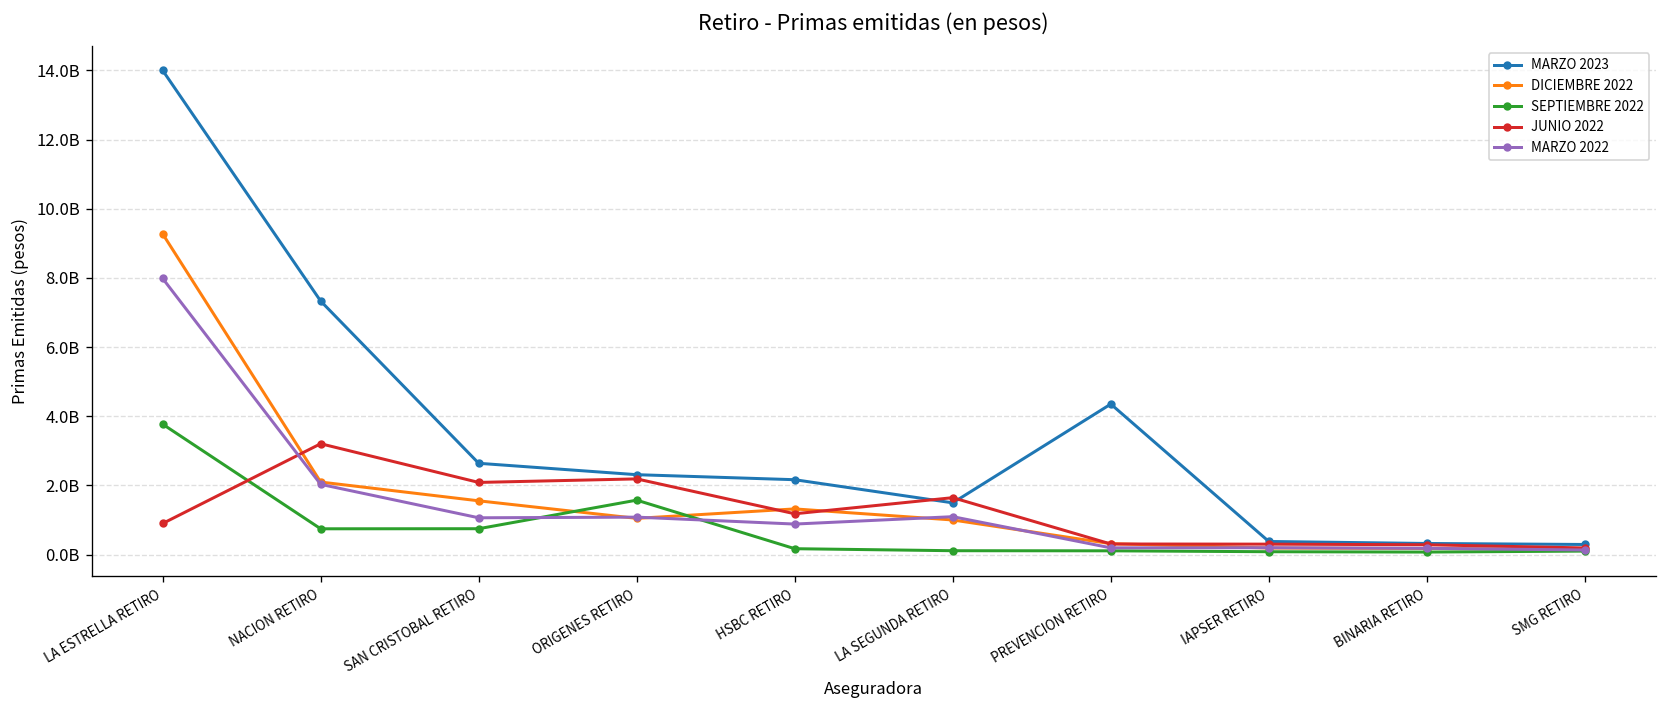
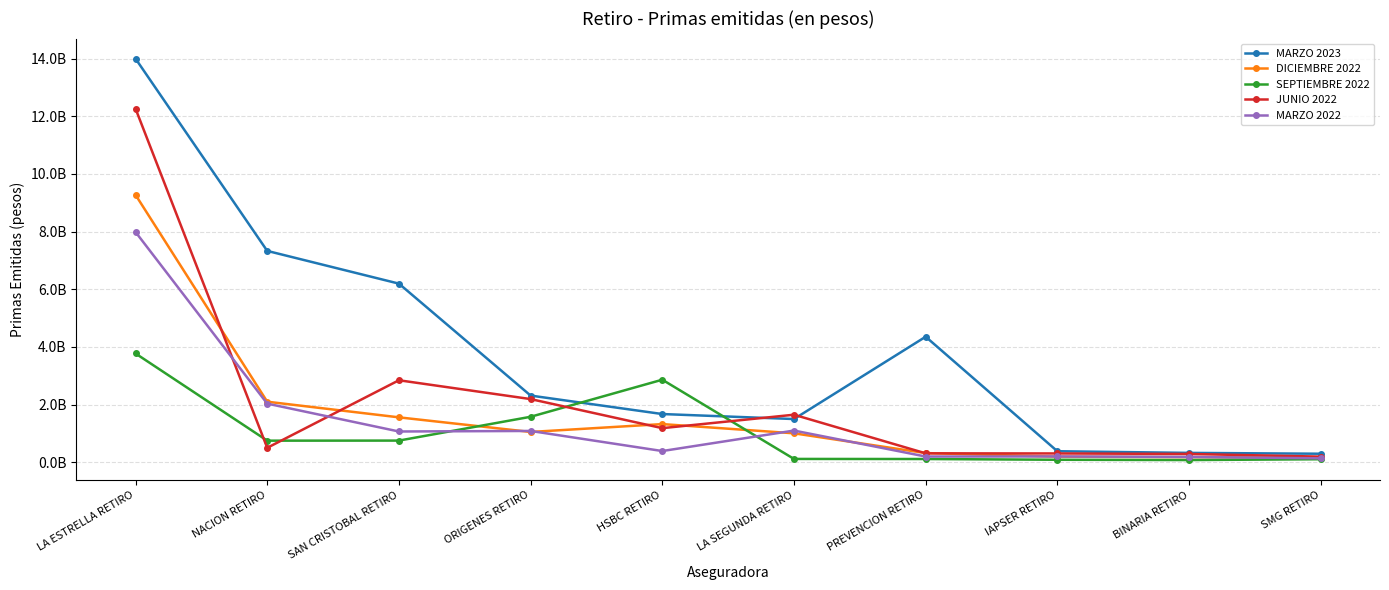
JUNIO 2022, LA ESTRELLA RETIRO: 900000000 -> 12300000000
JUNIO 2022, NACION RETIRO: 3200000000 -> 500000000
MARZO 2023, SAN CRISTOBAL RETIRO: 2600000000 -> 6200000000
JUNIO 2022, SAN CRISTOBAL RETIRO: 2100000000 -> 2800000000
MARZO 2023, HSBC RETIRO: 2200000000 -> 1700000000
SEPTIEMBRE 2022, HSBC RETIRO: 200000000 -> 2900000000
MARZO 2022, HSBC RETIRO: 900000000 -> 400000000
